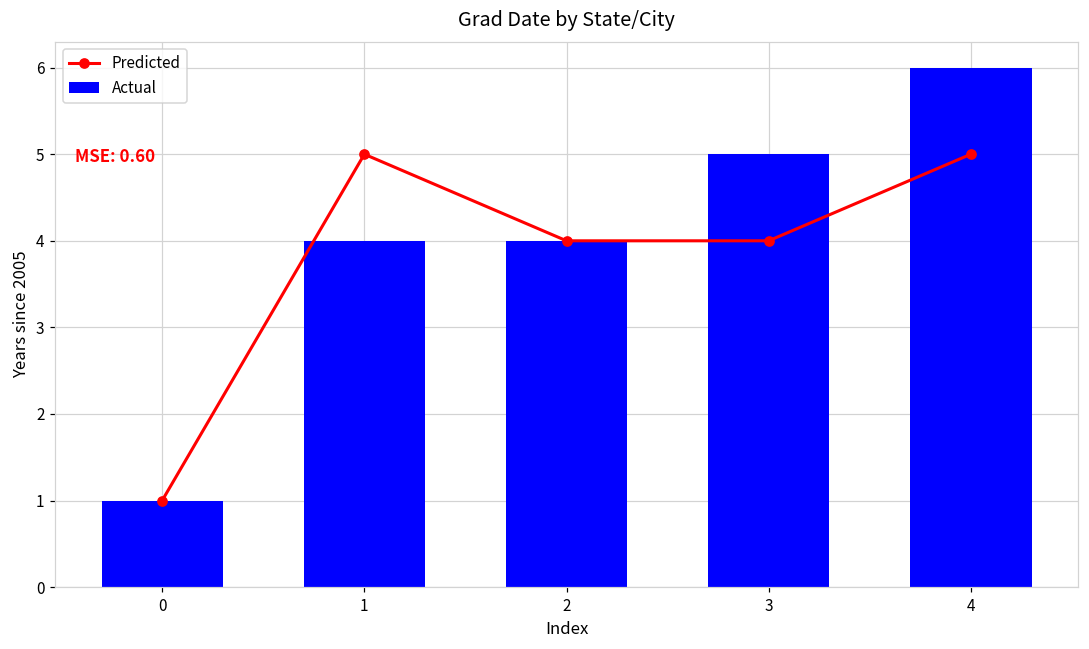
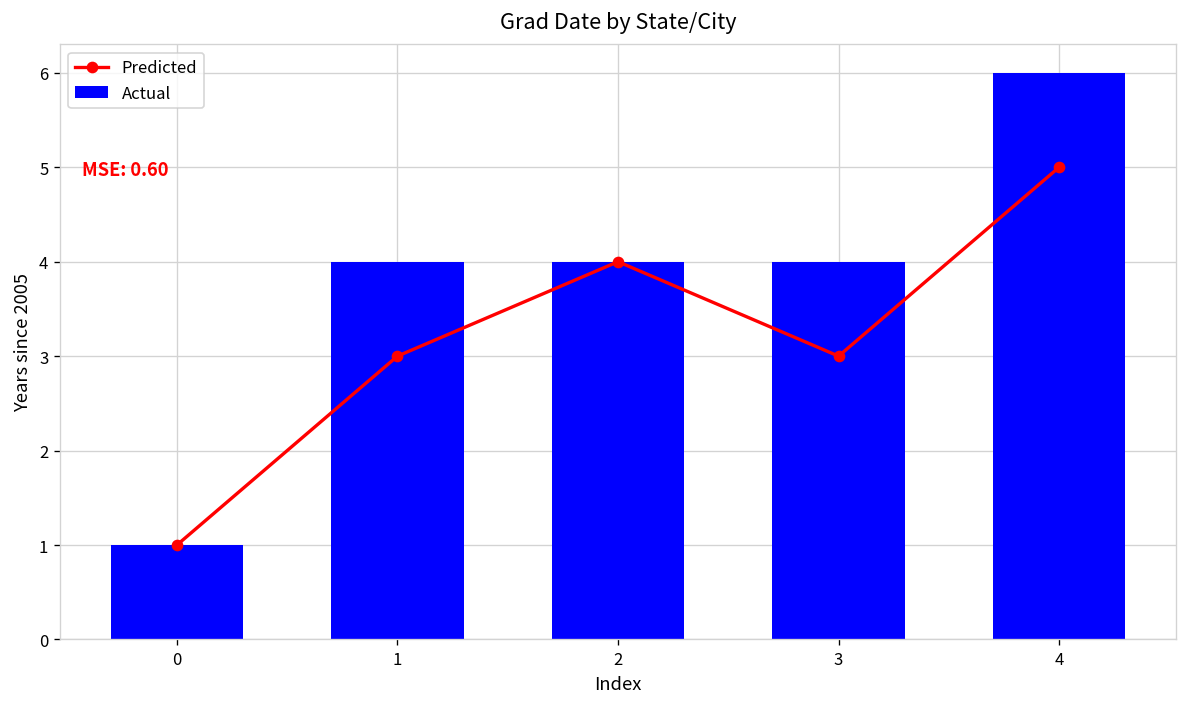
Predicted, 1: 5.0 -> 3.0
Predicted, 3: 4.0 -> 3.0
Actual, 3: 5.0 -> 4.0
